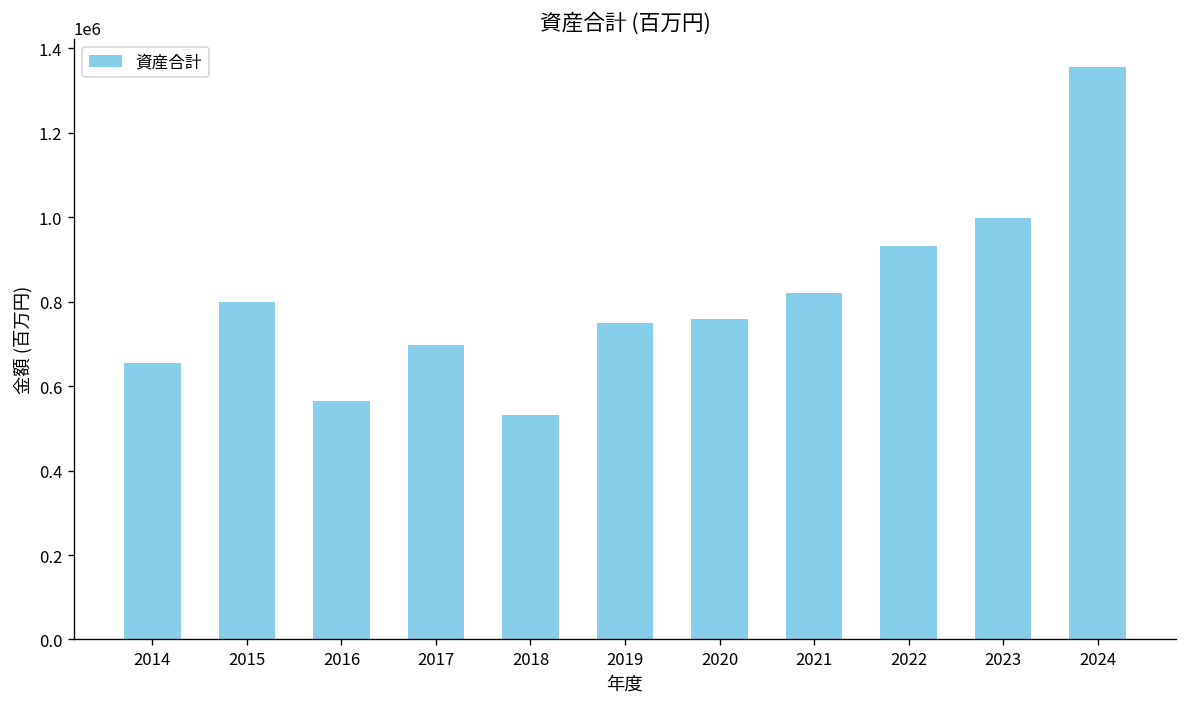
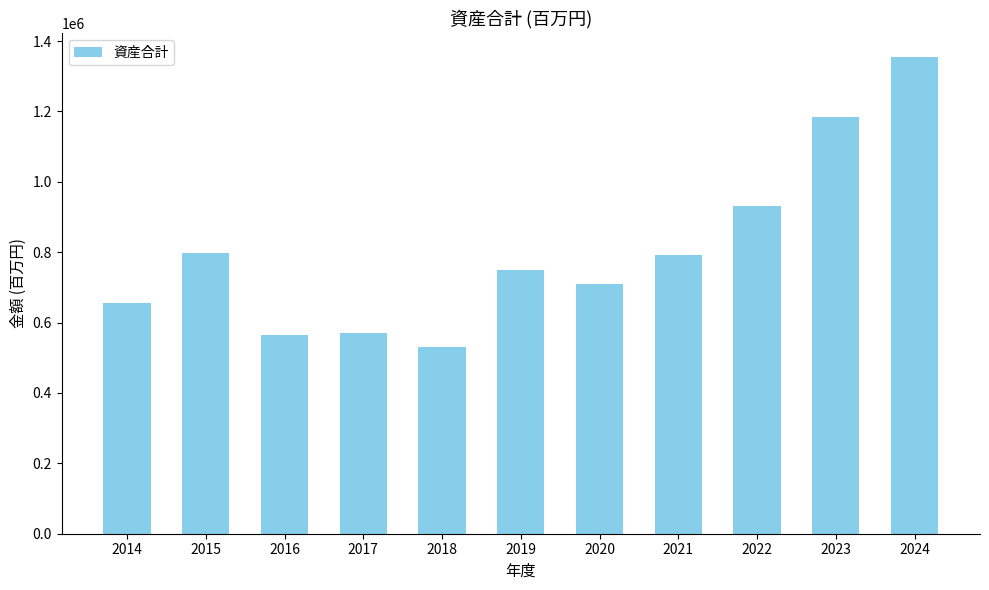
2017: 700000 -> 570000
2020: 760000 -> 710000
2021: 820000 -> 790000
2023: 1000000 -> 1180000
